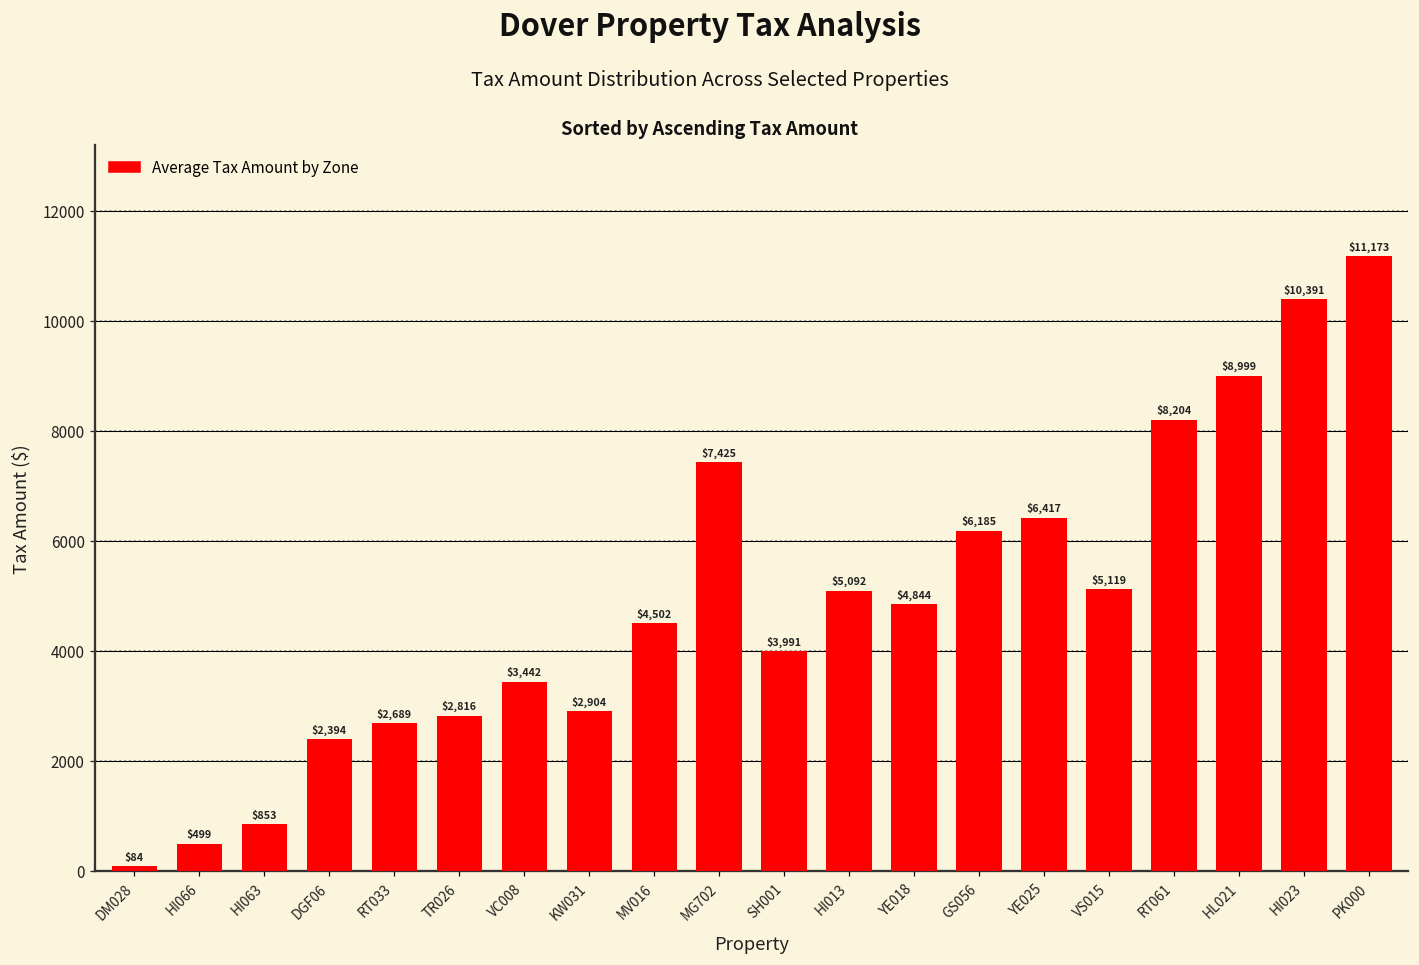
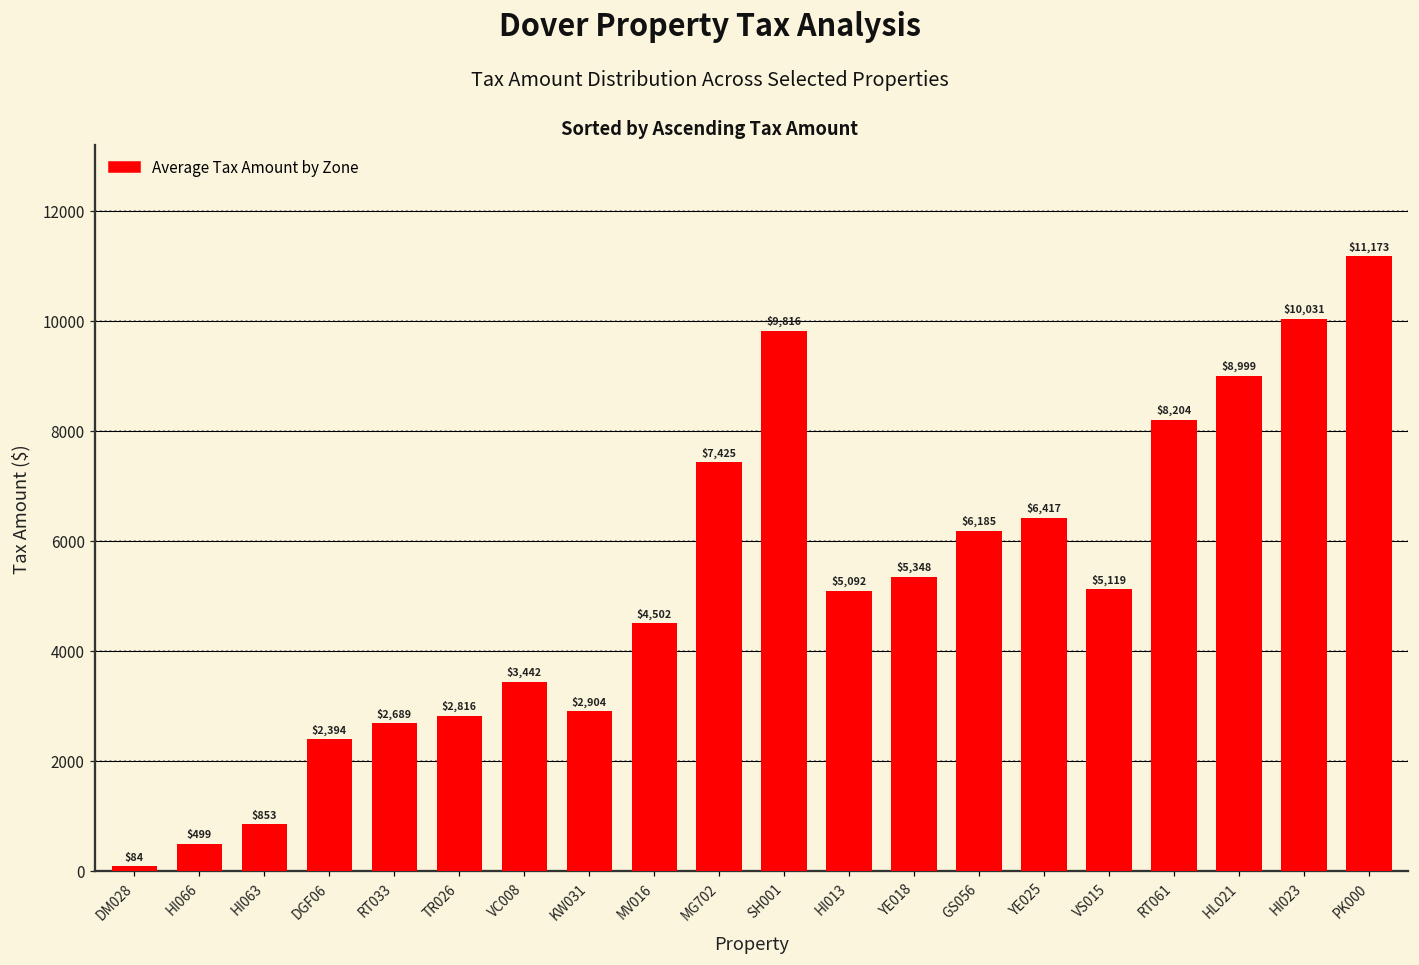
SH001: $3,991 -> $9,816
YE018: $4,844 -> $5,348
HI023: $10,391 -> $10,031
